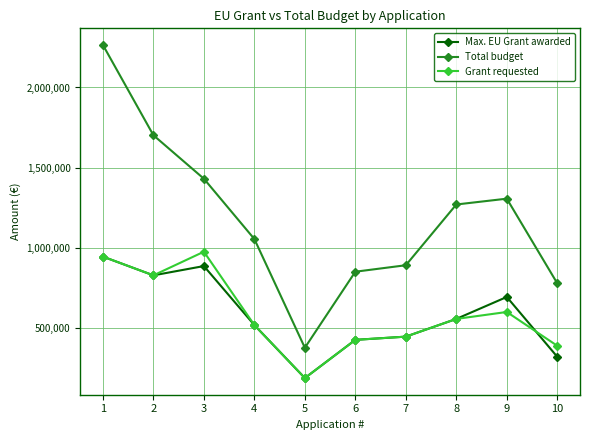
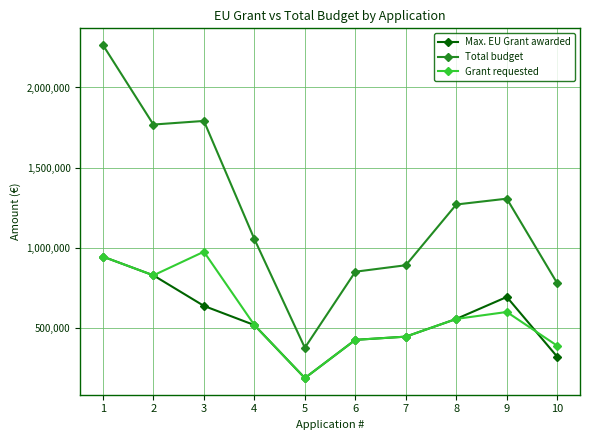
Total budget, 2: 1,700,000 -> 1,770,000
Max. EU Grant awarded, 3: 890,000 -> 640,000
Total budget, 3: 1,430,000 -> 1,790,000
